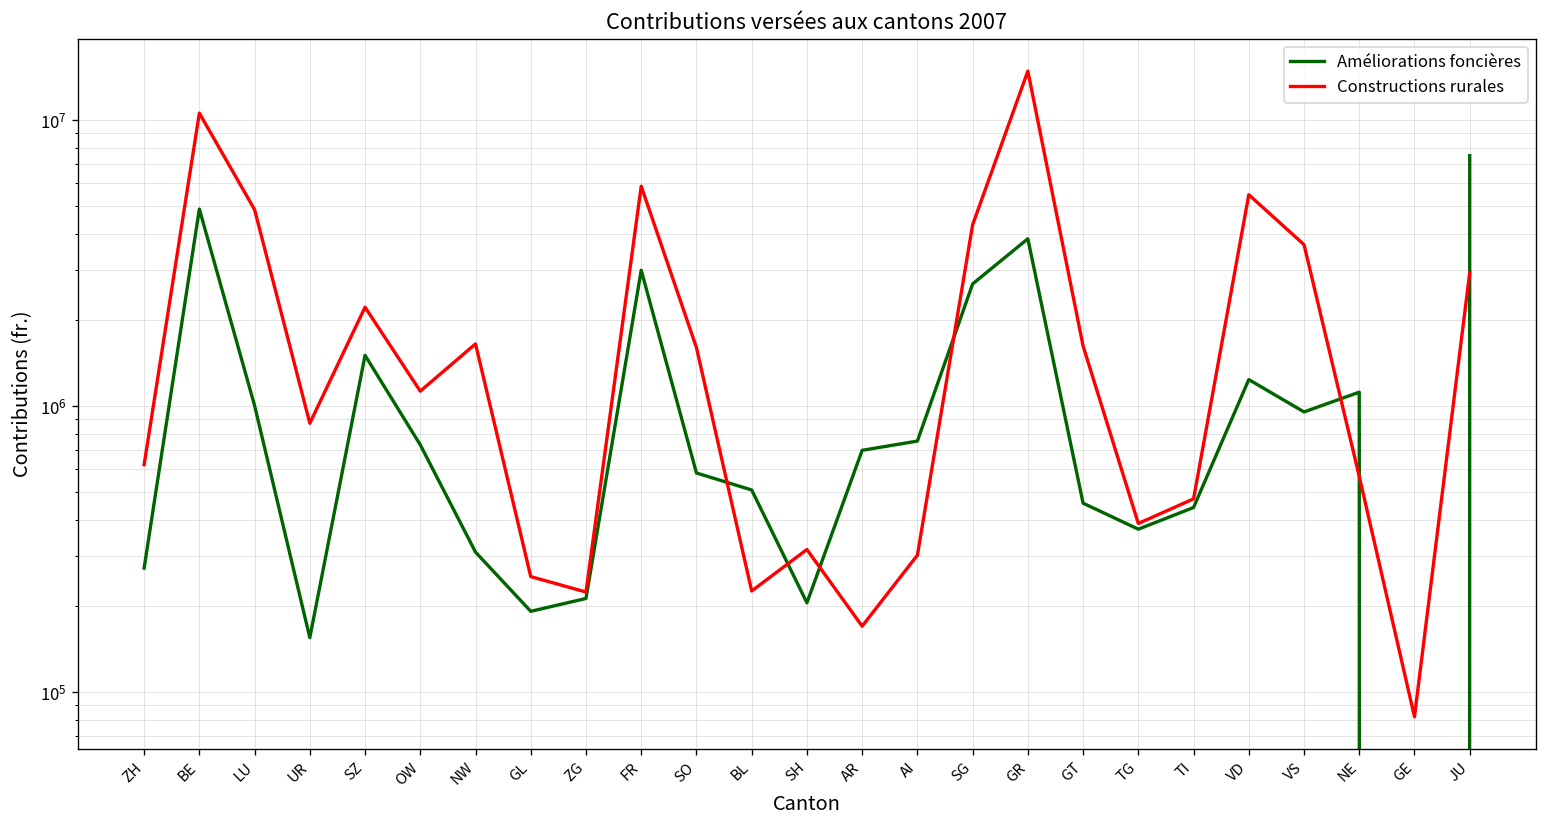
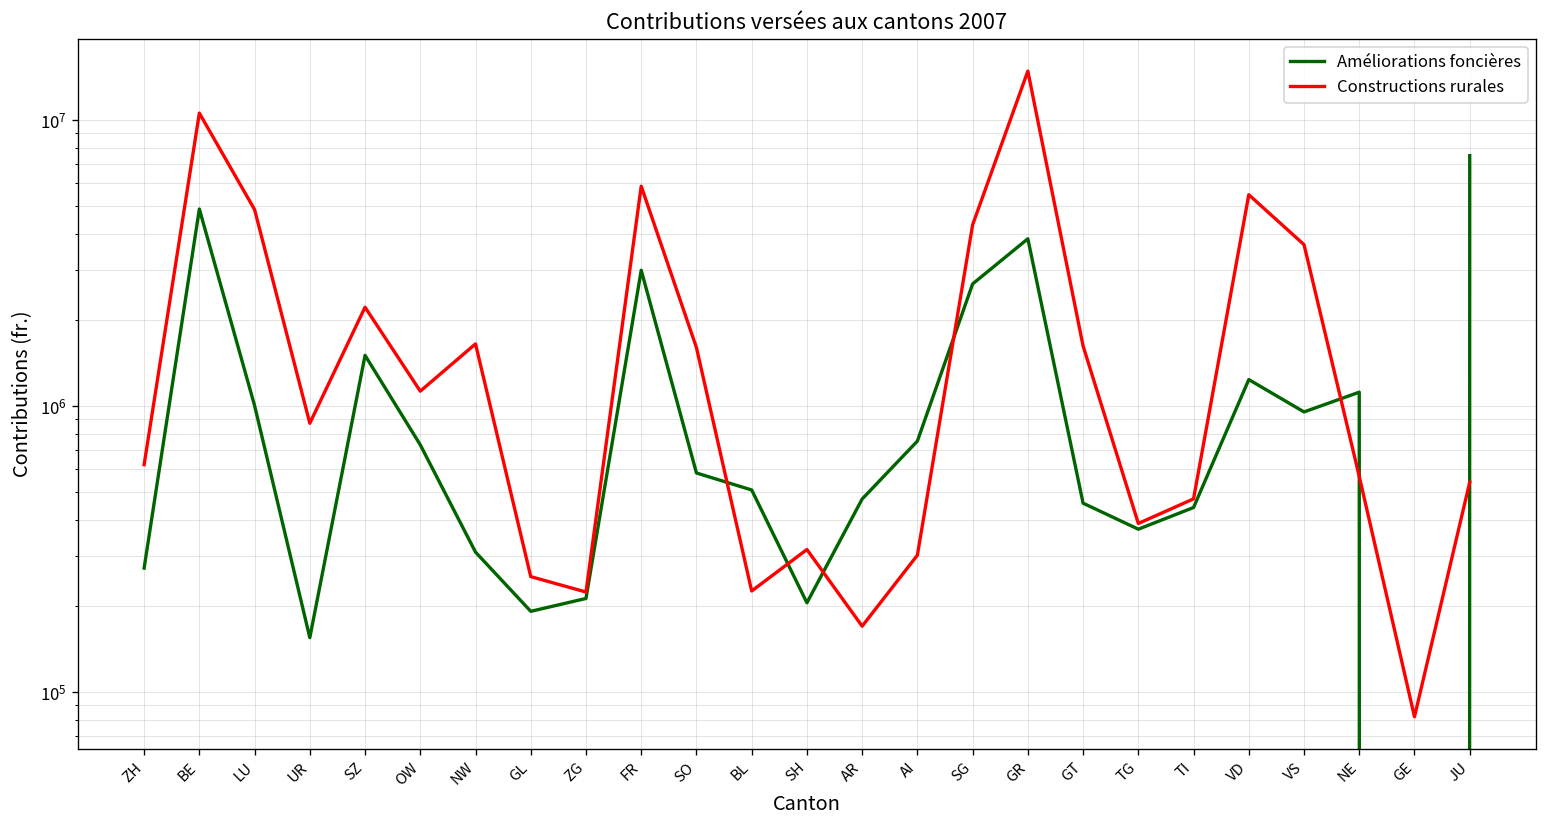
Améliorations foncières, AR: 700000 -> 470000
Constructions rurales, JU: 2900000 -> 540000
